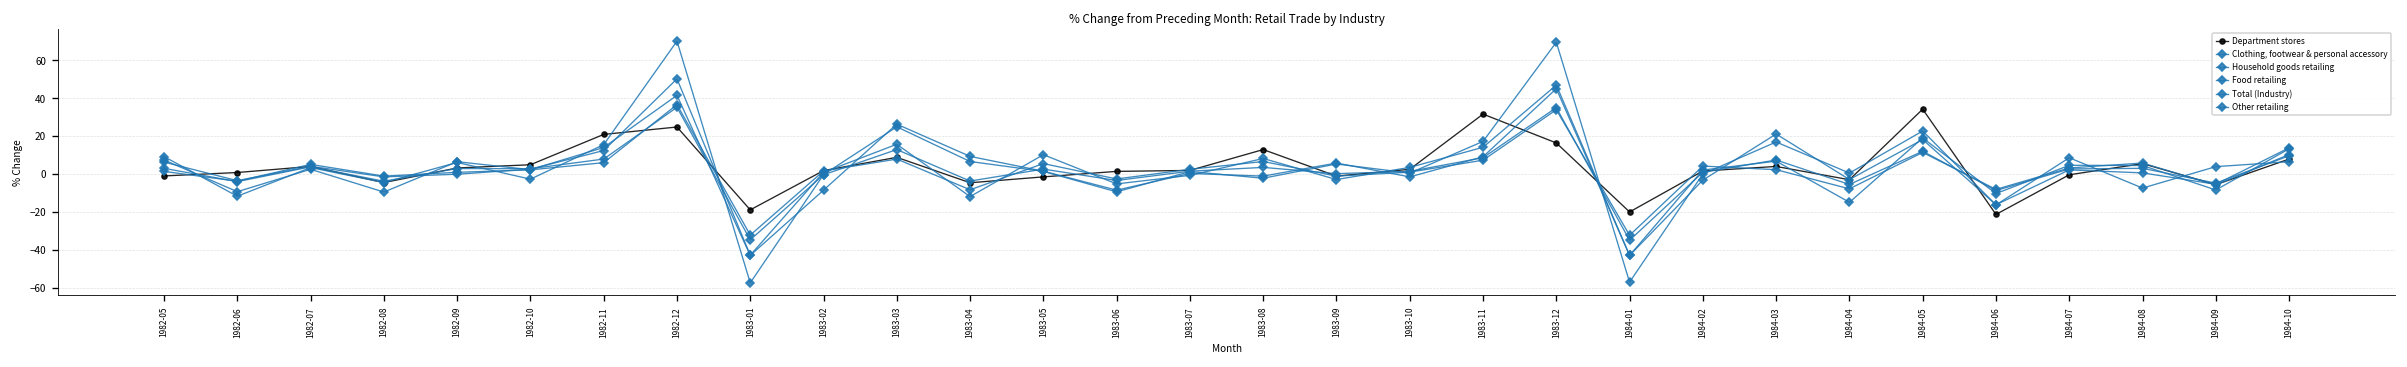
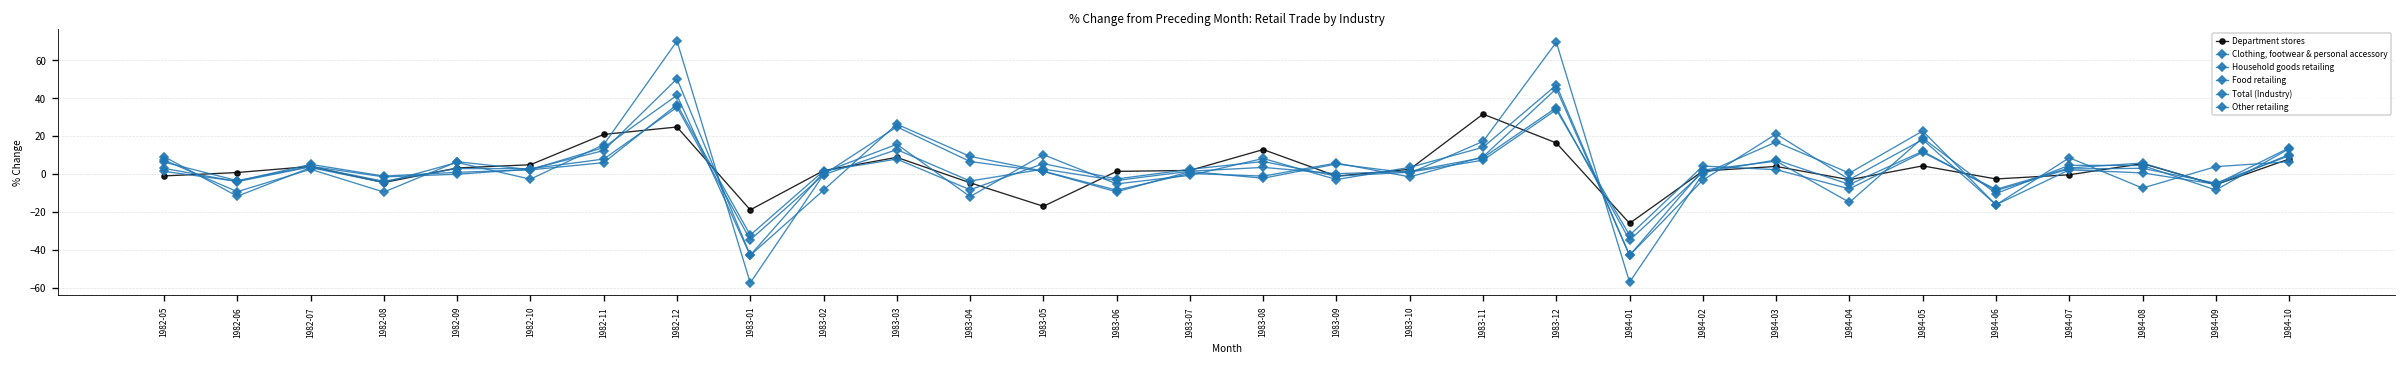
Department stores, 1983-05: -2 -> -17
Department stores, 1984-01: -20 -> -26
Department stores, 1984-05: 34 -> 4
Department stores, 1984-06: -21 -> -3
